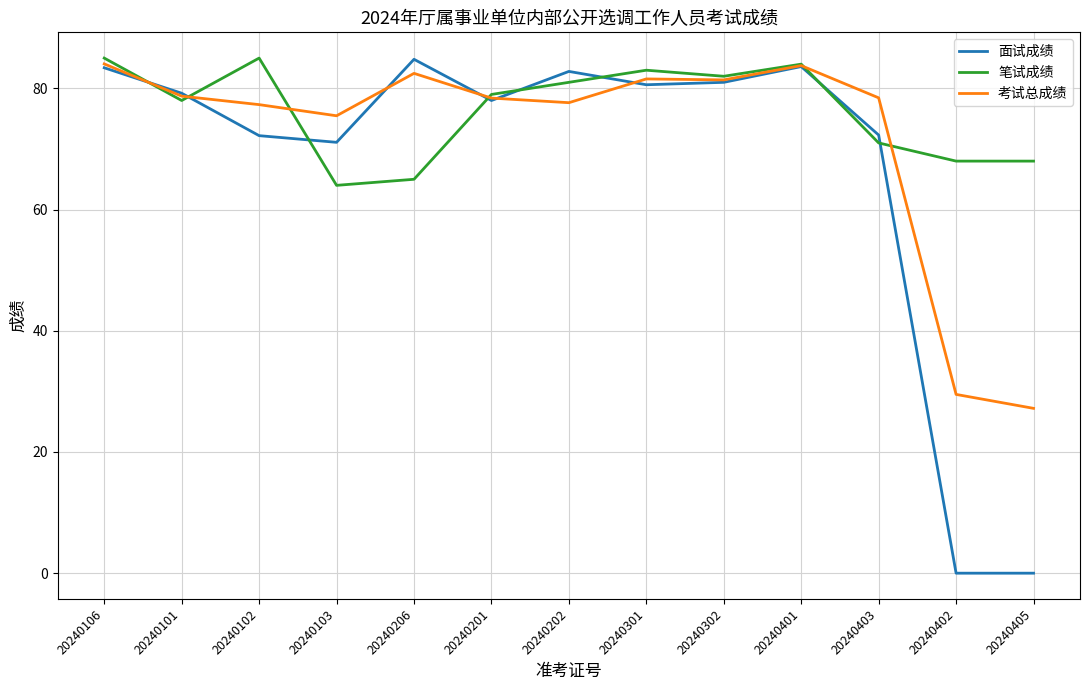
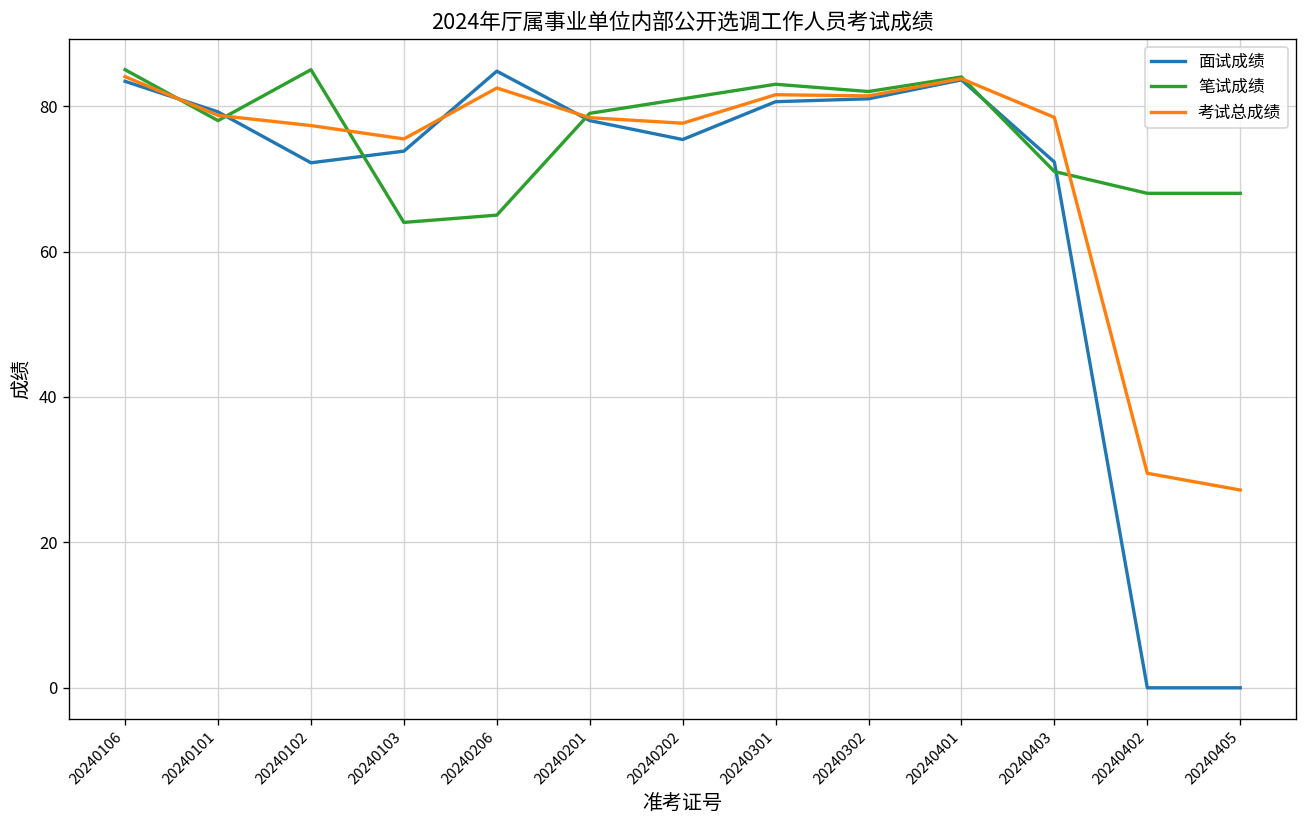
面试成绩, 20240103: 71 -> 74
面试成绩, 20240202: 83 -> 75
